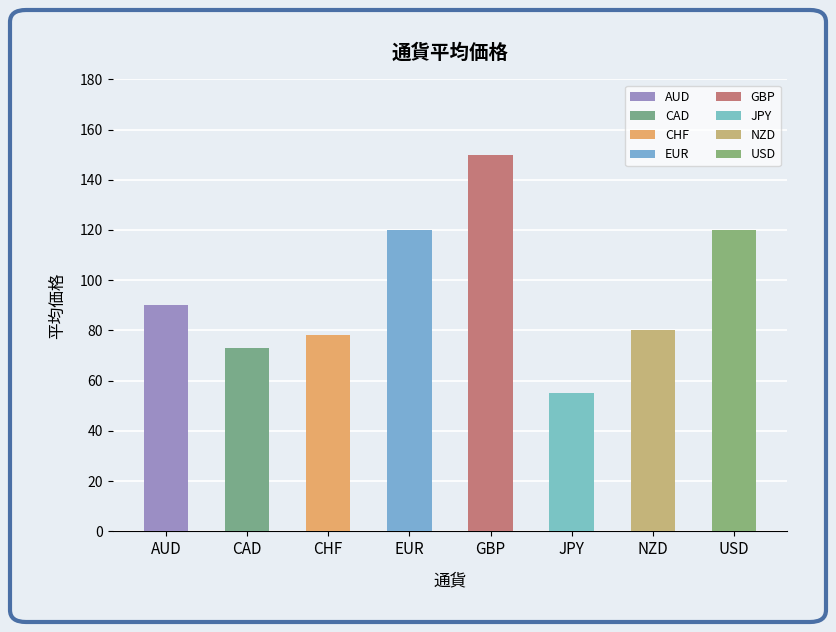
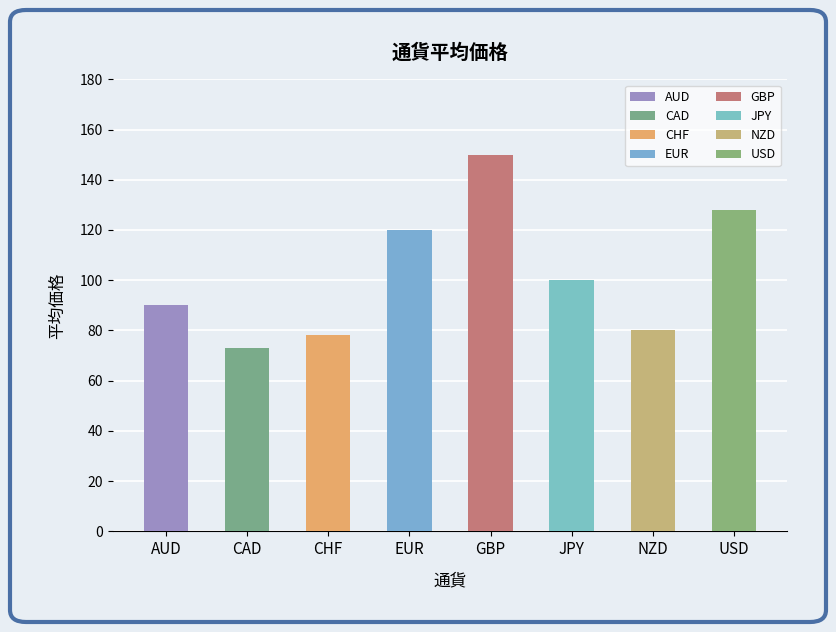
JPY: 55 -> 100
USD: 120 -> 128
